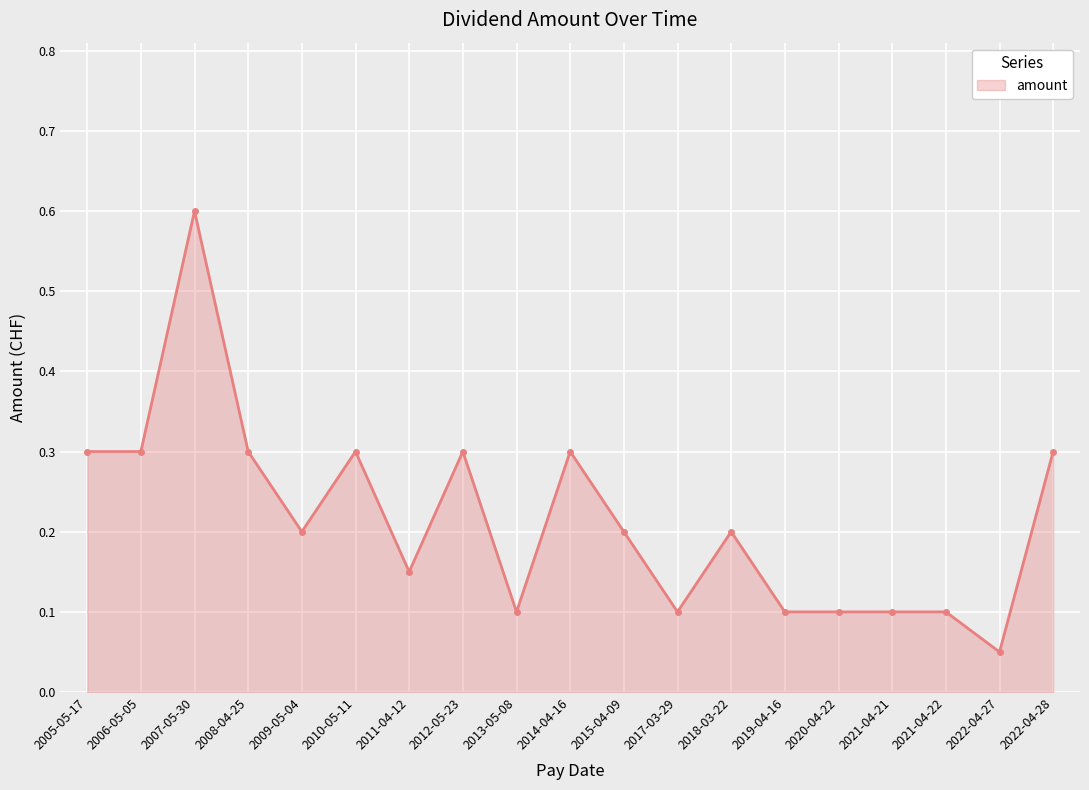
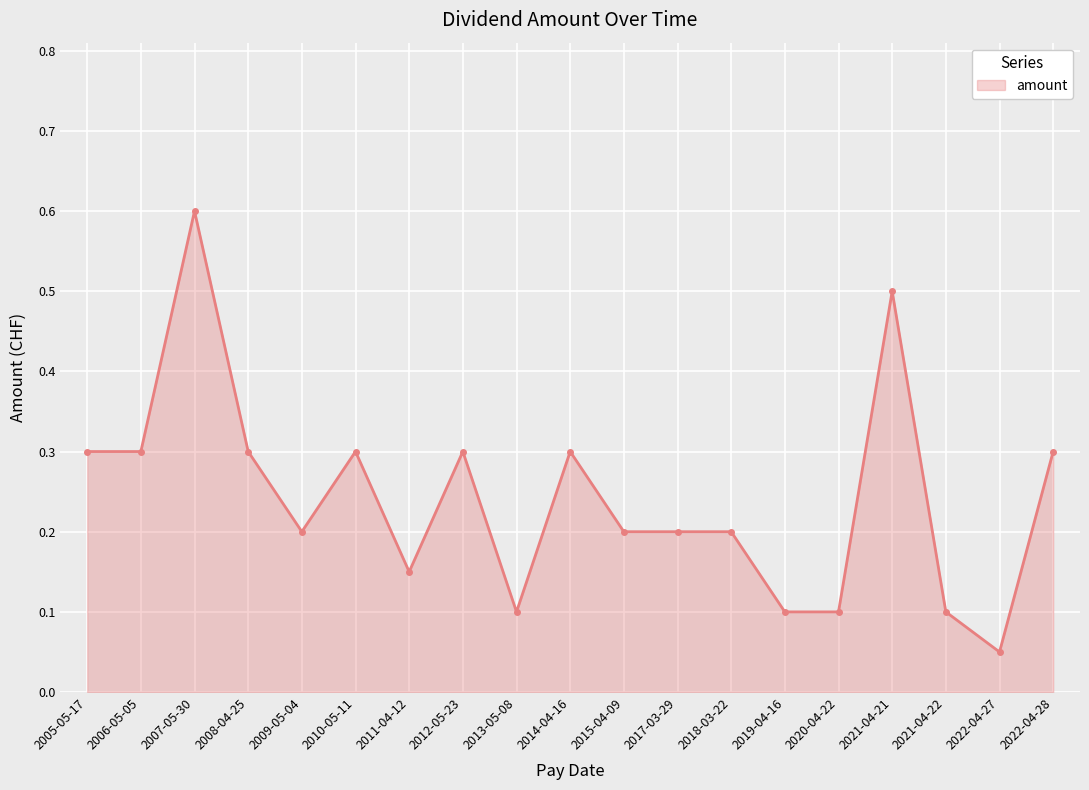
2017-03-29: 0.1 -> 0.2
2021-04-21: 0.1 -> 0.5
